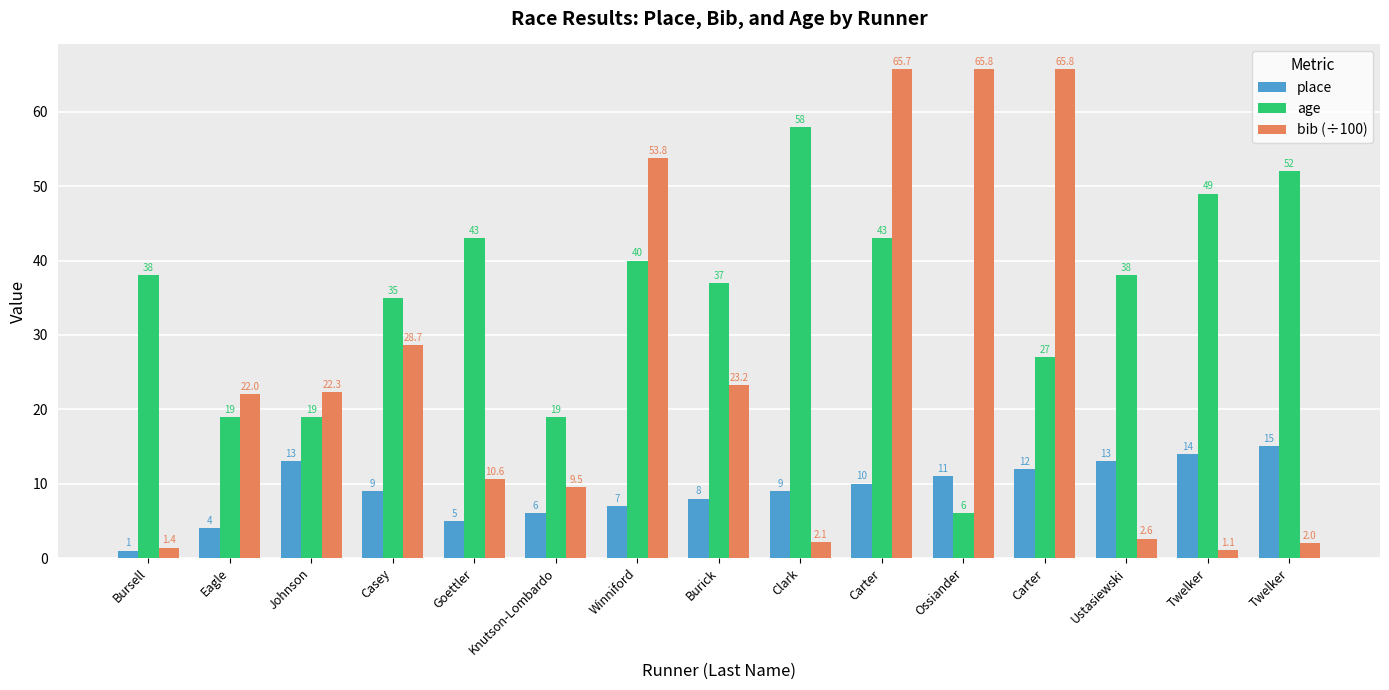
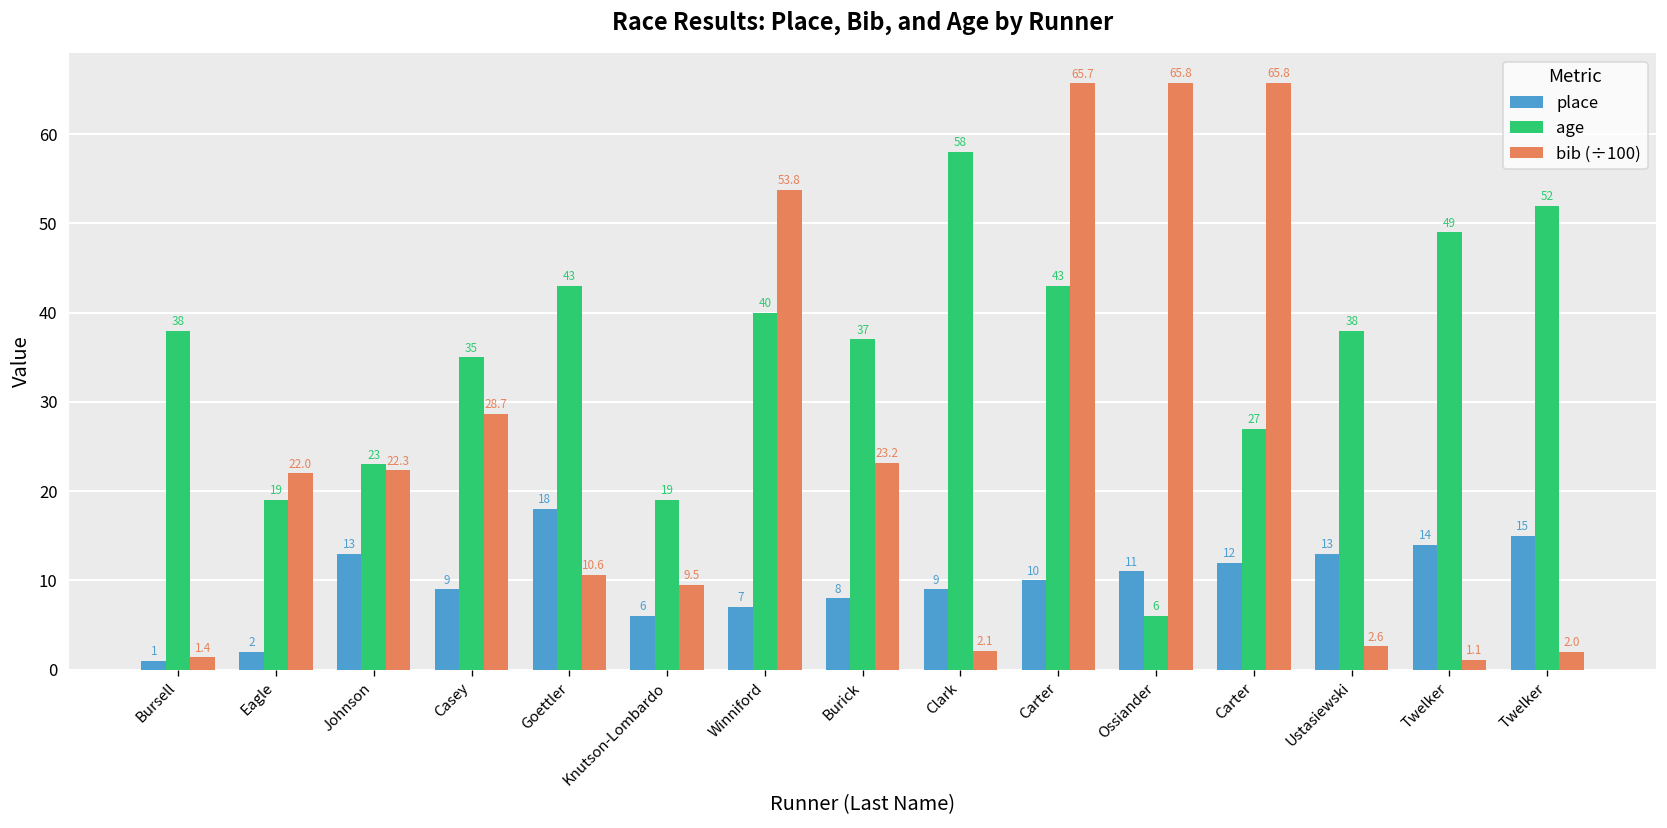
place, Eagle: 4 -> 2
age, Johnson: 19 -> 23
place, Goettler: 5 -> 18
